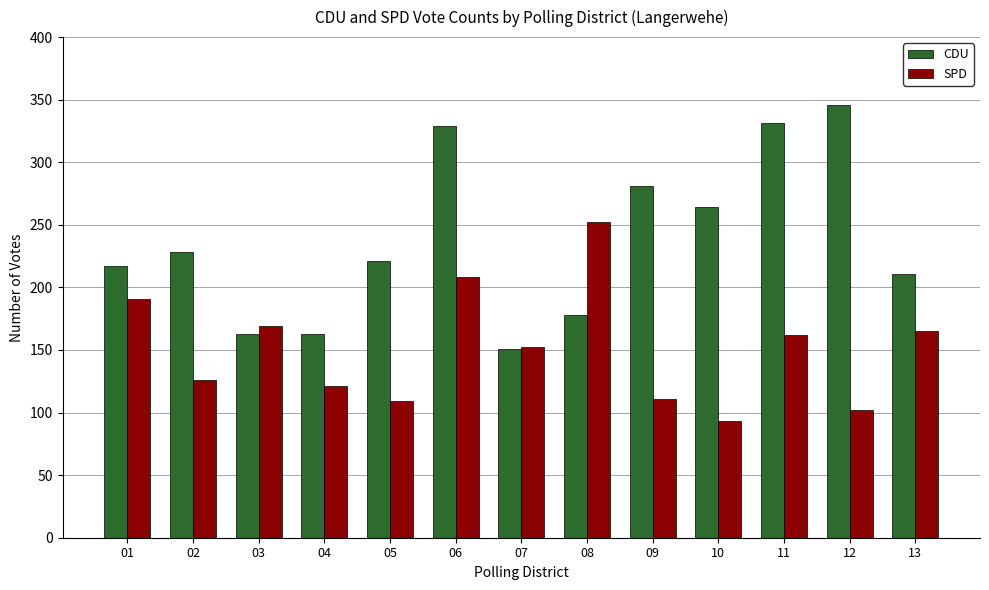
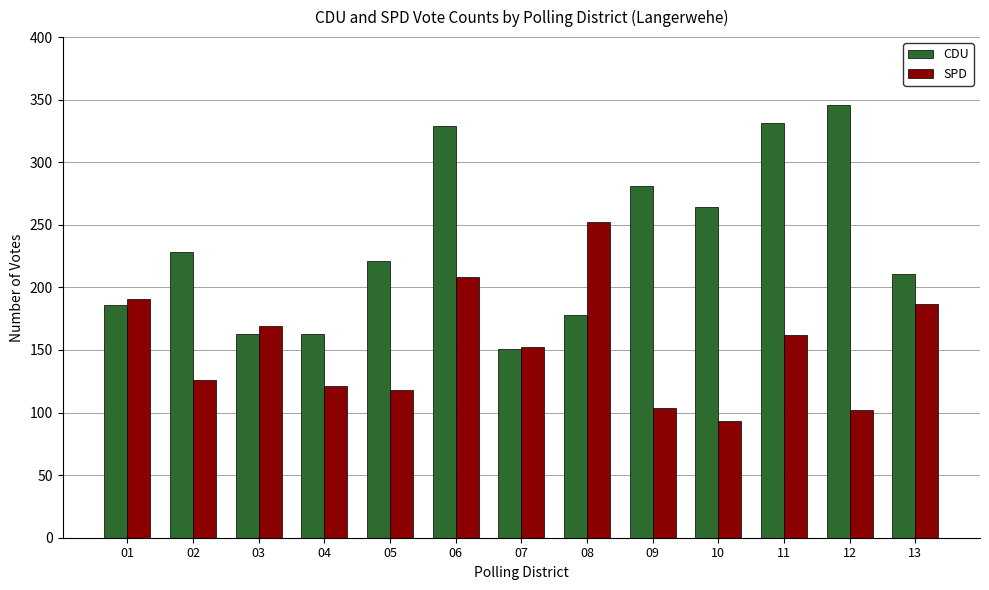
CDU, 01: 217 -> 186
SPD, 05: 109 -> 118
SPD, 09: 111 -> 104
SPD, 13: 165 -> 187
